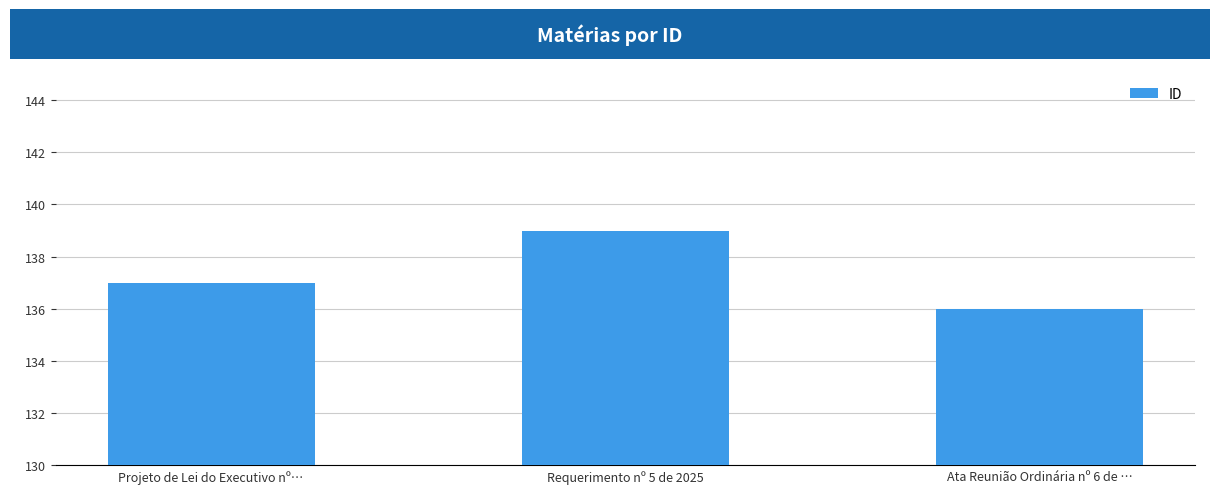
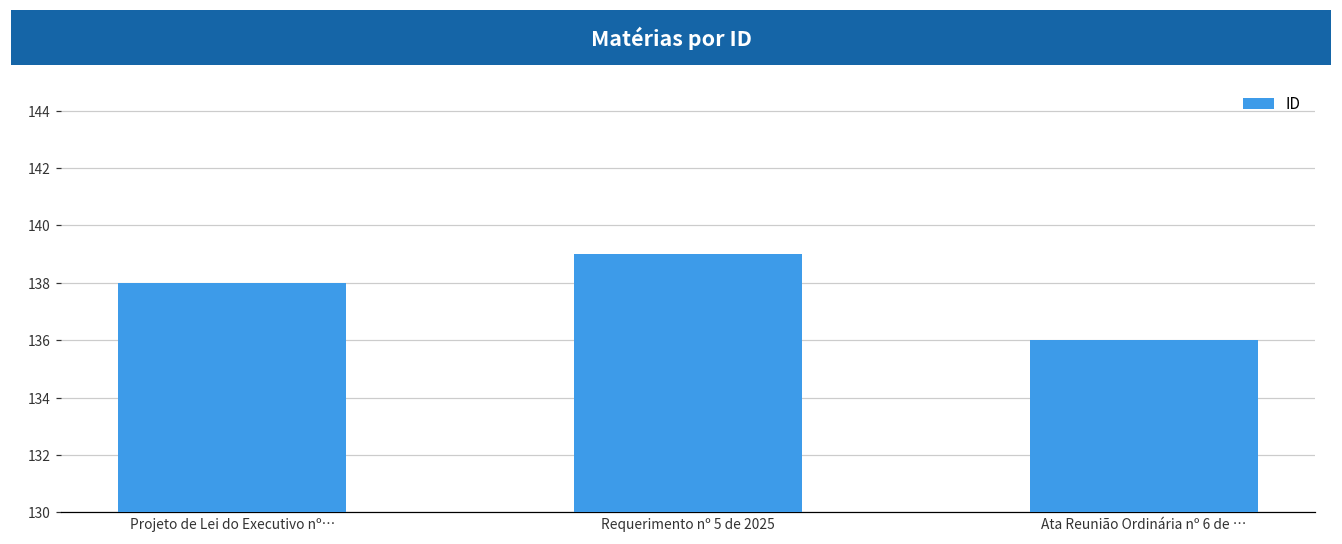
Projeto de Lei do Executivo nº…: 137 -> 138
